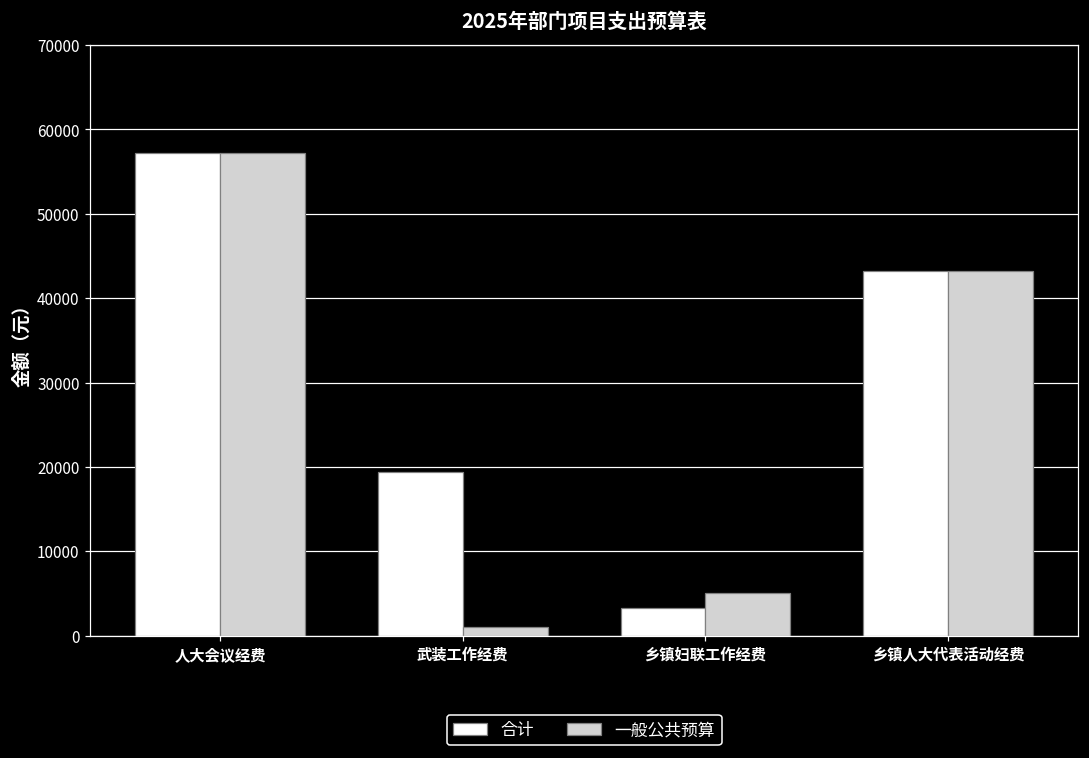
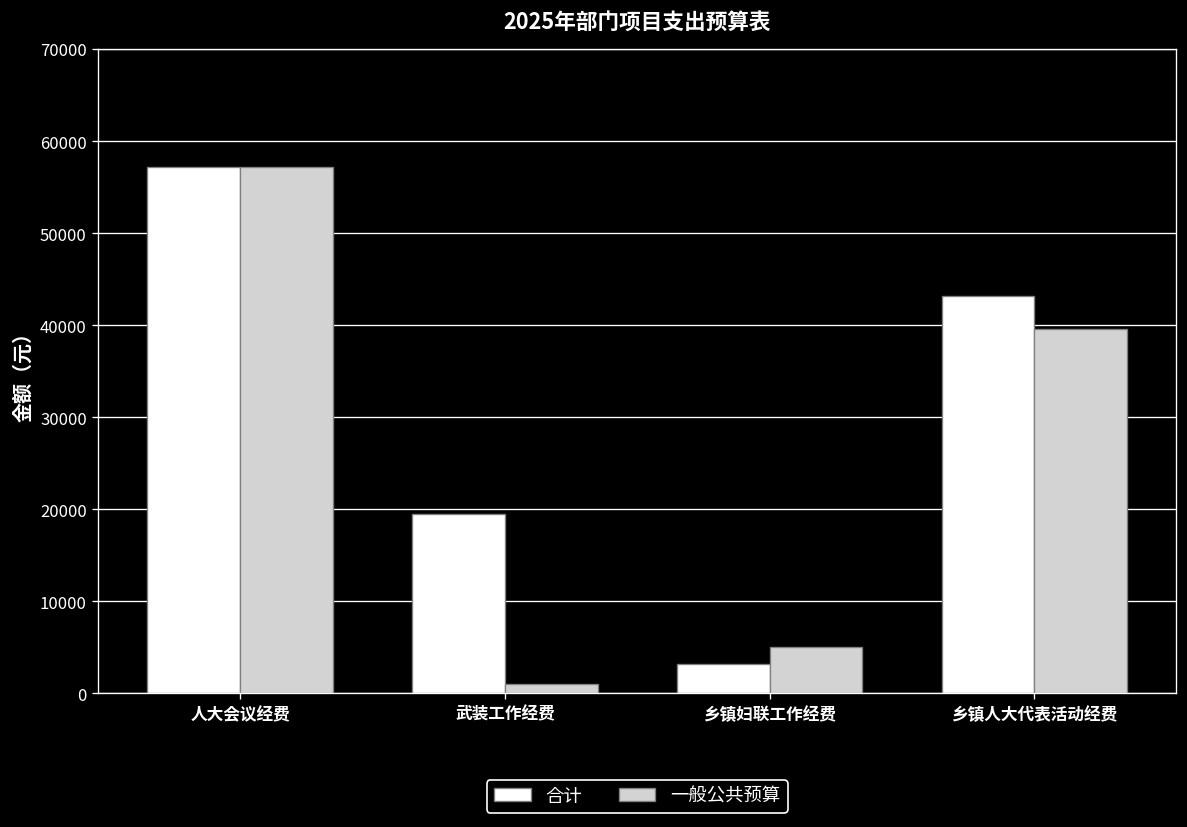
一般公共预算, 乡镇人大代表活动经费: 43000 -> 40000
